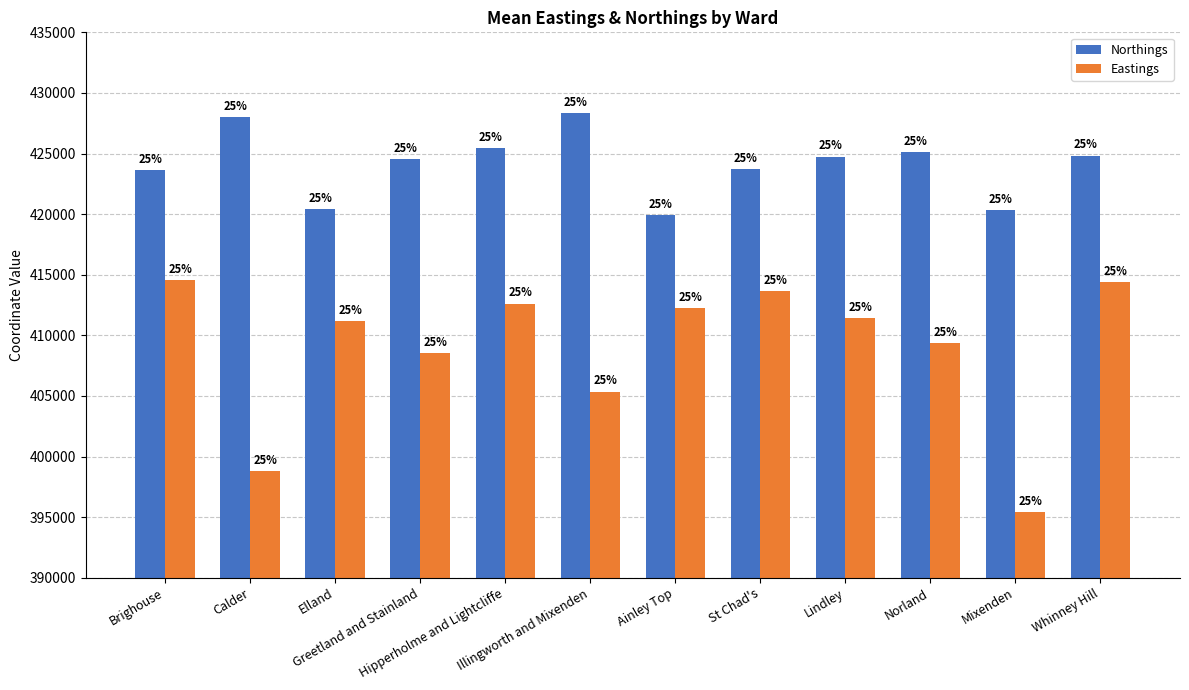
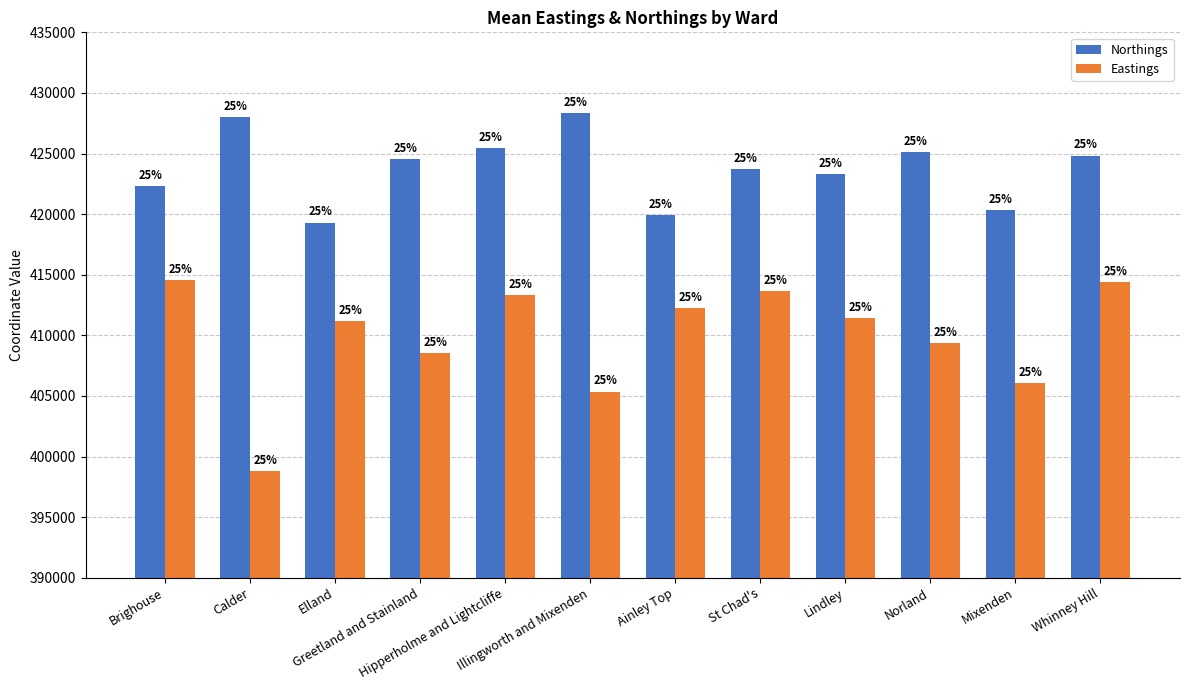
Northings, Brighouse: 423600 -> 422300
Northings, Elland: 420400 -> 419300
Eastings, Hipperholme and Lightcliffe: 412600 -> 413300
Northings, Lindley: 424800 -> 423300
Eastings, Mixenden: 395400 -> 406000
